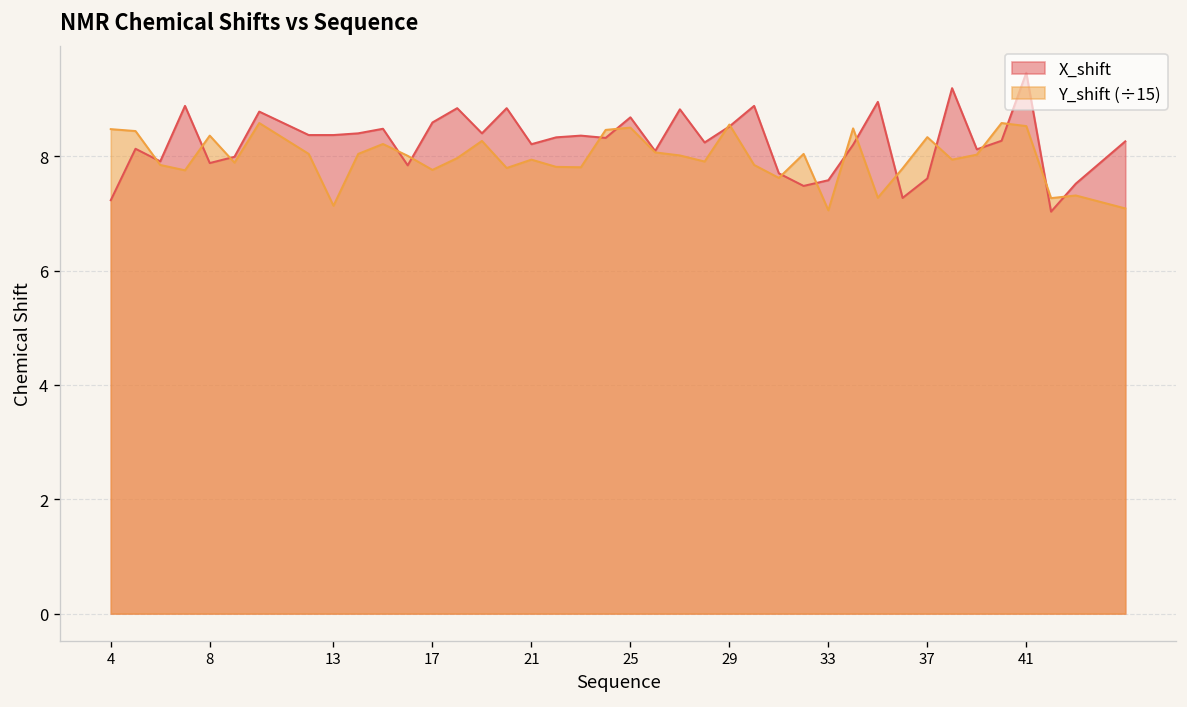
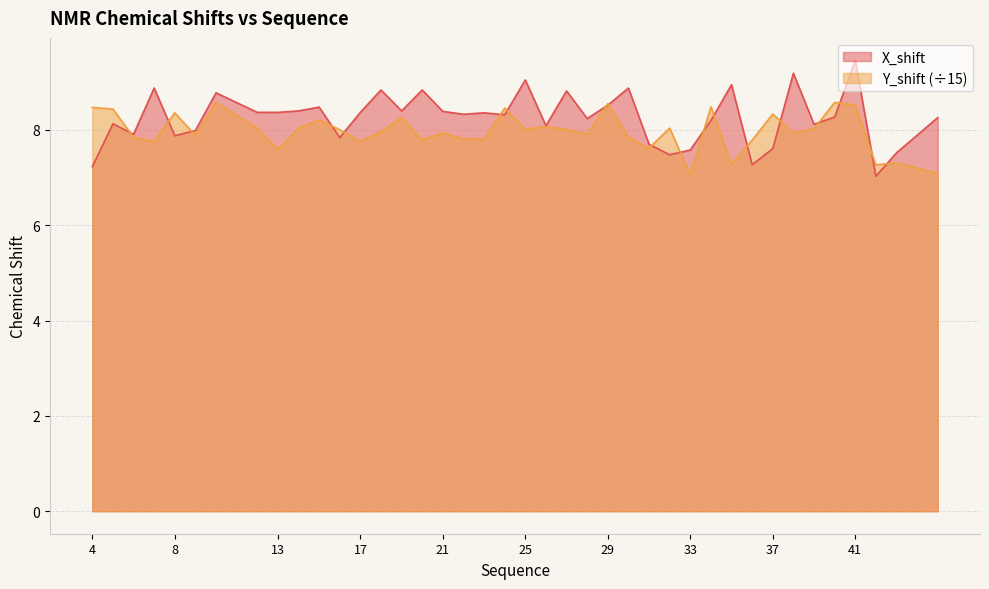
Y_shift (÷15), 13: 7.1 -> 7.6
X_shift, 17: 8.6 -> 8.4
X_shift, 21: 8.2 -> 8.4
X_shift, 25: 8.7 -> 9.1
Y_shift (÷15), 25: 8.5 -> 8.0
